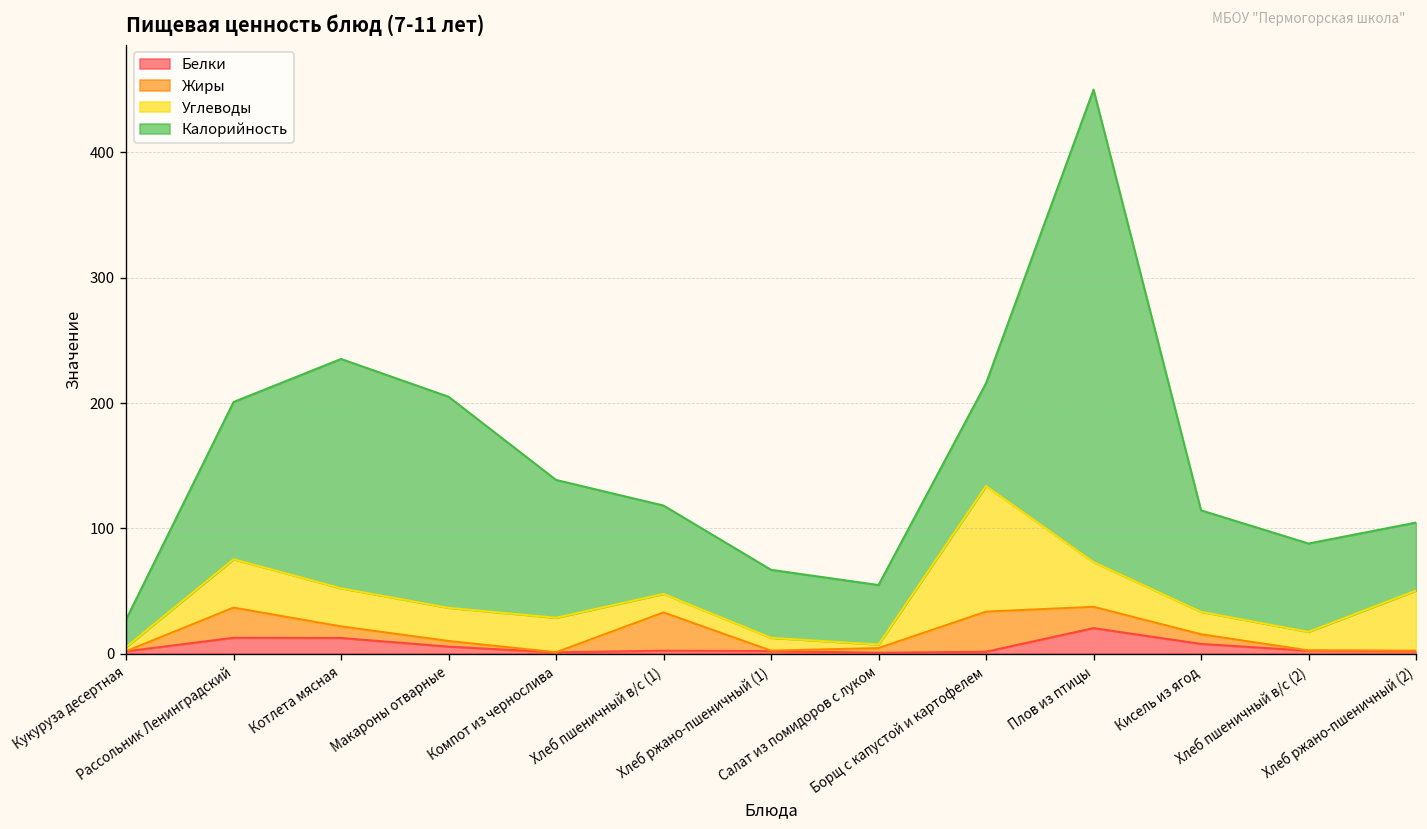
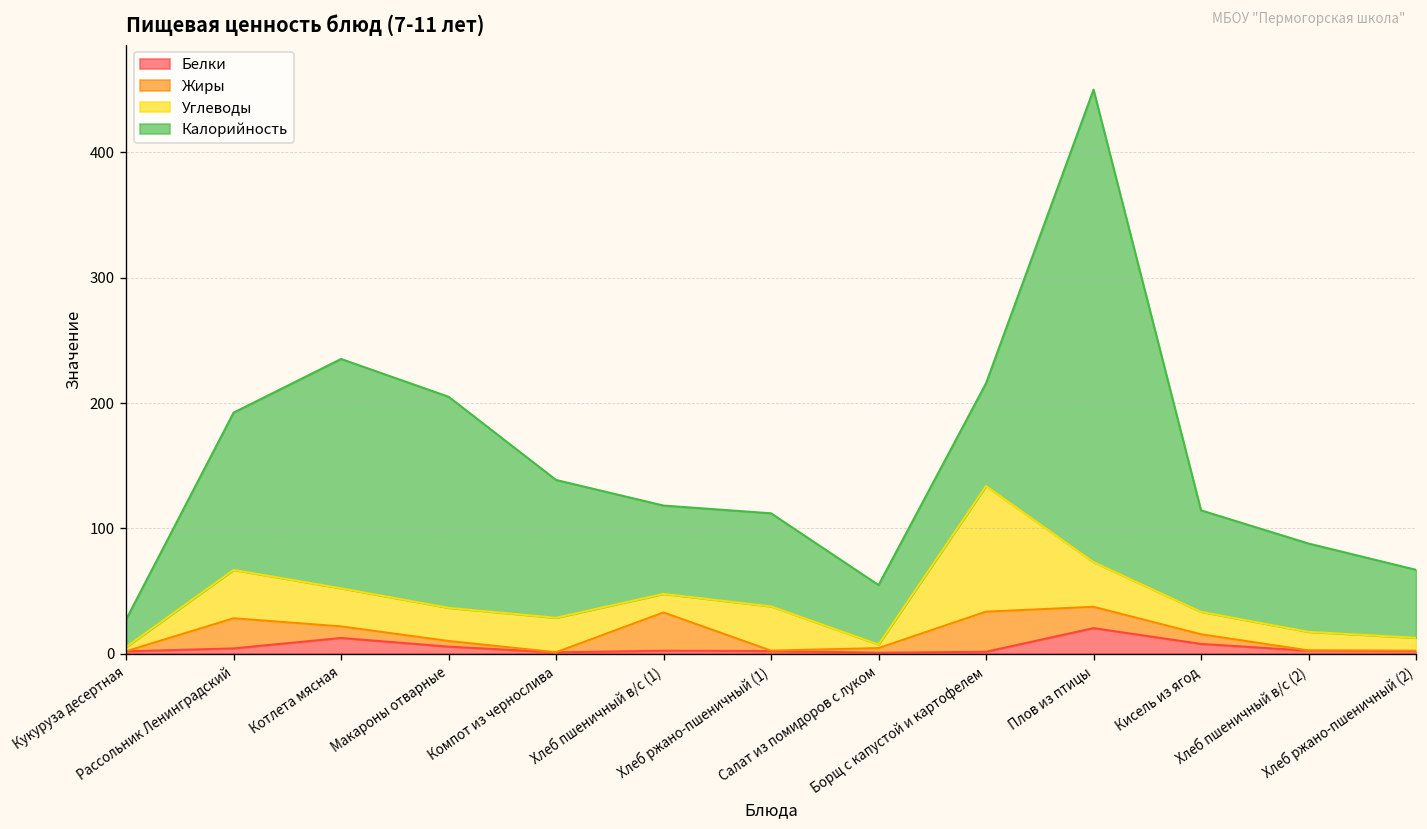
Белки, Рассольник Ленинградский: 13 -> 4
Углеводы, Хлеб ржано-пшеничный (1): 10 -> 35
Калорийность, Хлеб ржано-пшеничный (1): 54 -> 74
Углеводы, Хлеб ржано-пшеничный (2): 48 -> 10
